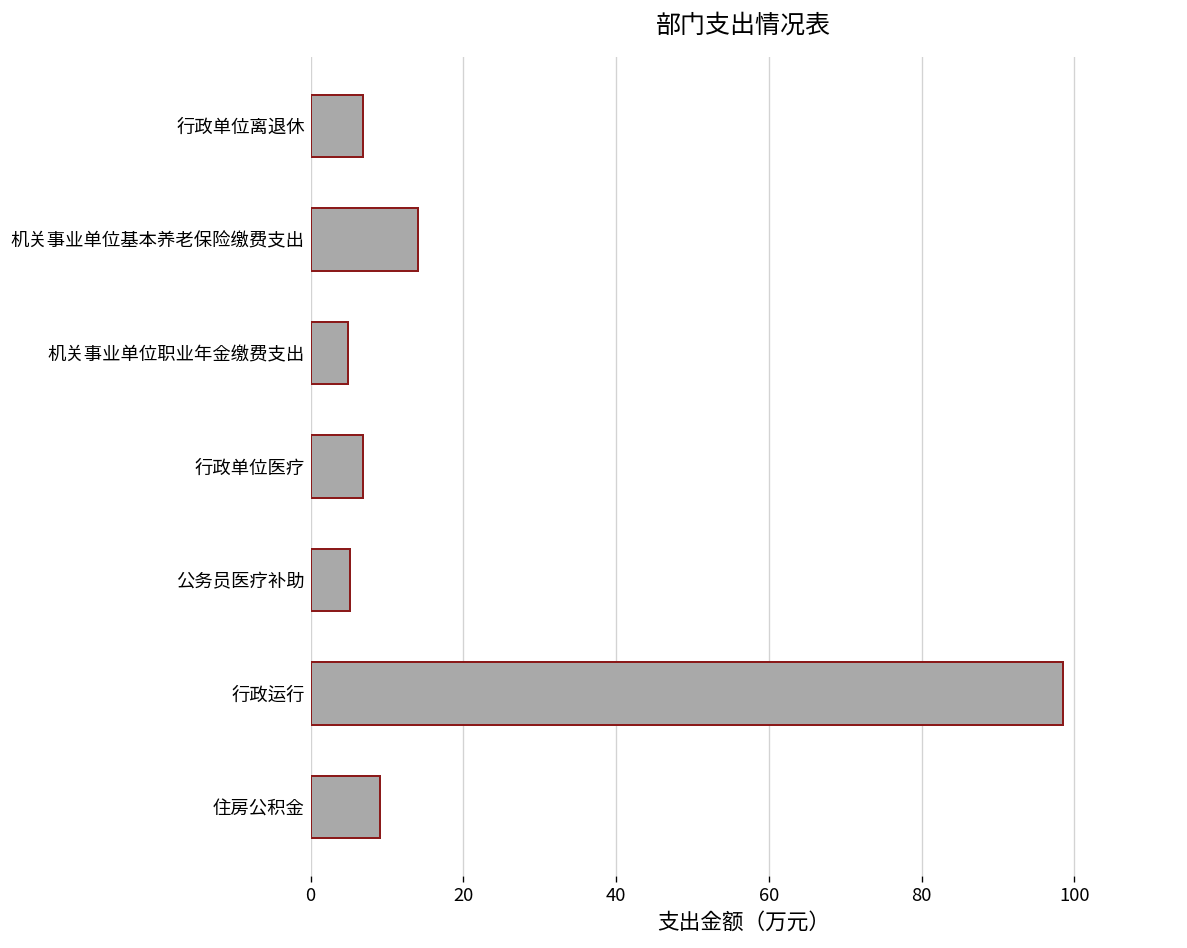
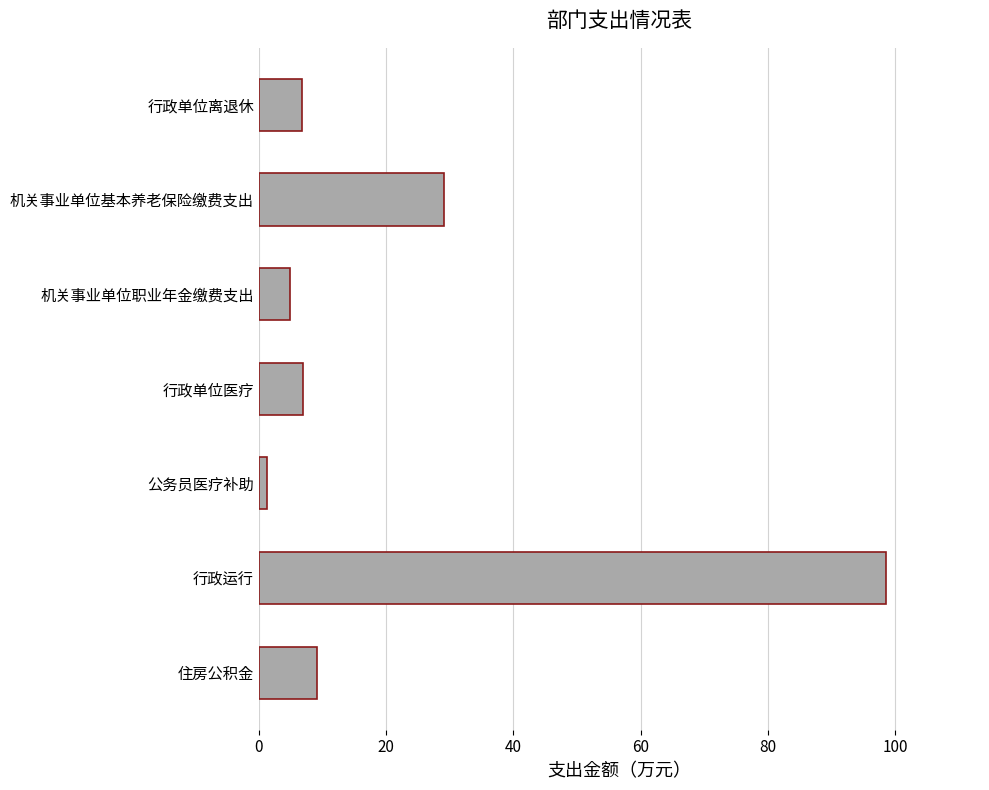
机关事业单位基本养老保险缴费支出: 14 -> 29
公务员医疗补助: 5 -> 1
